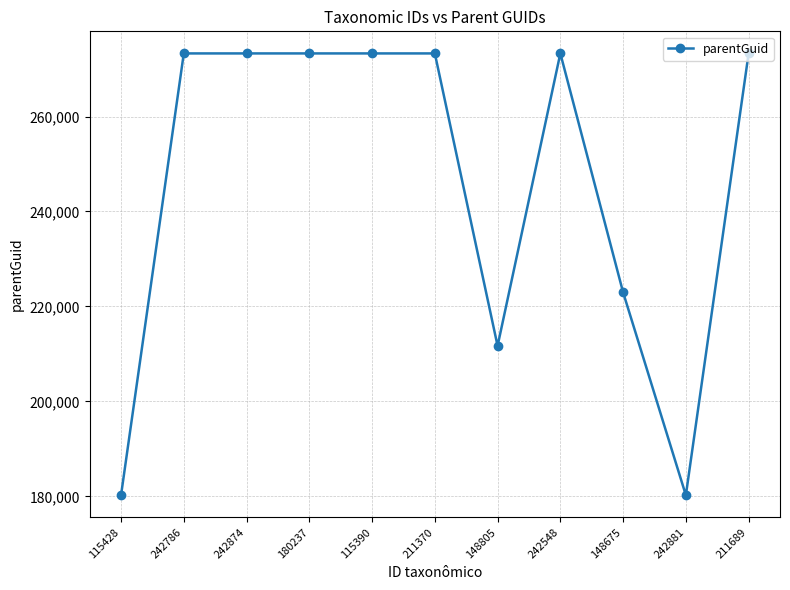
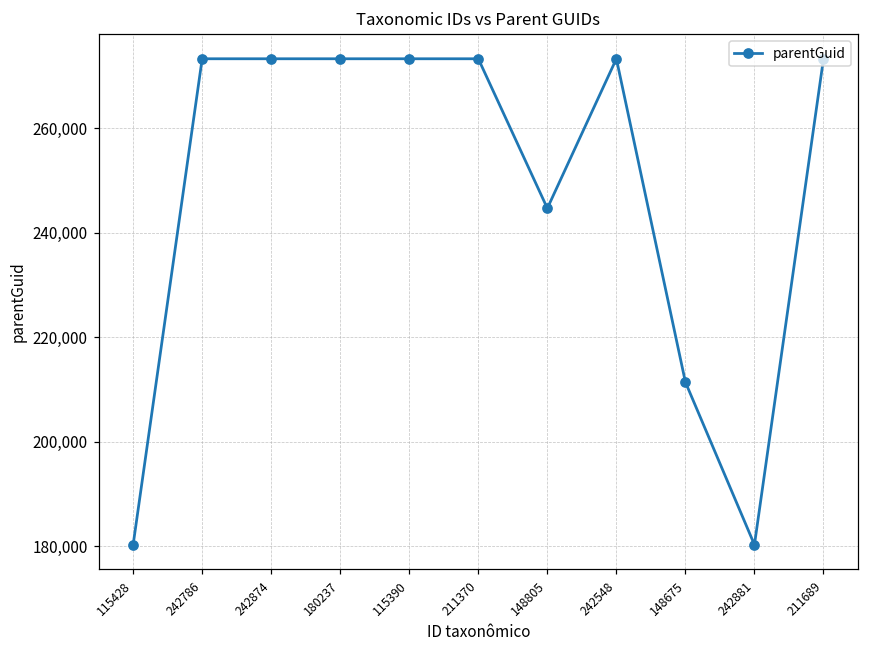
148805: 212,000 -> 245,000
148675: 223,000 -> 211,000
